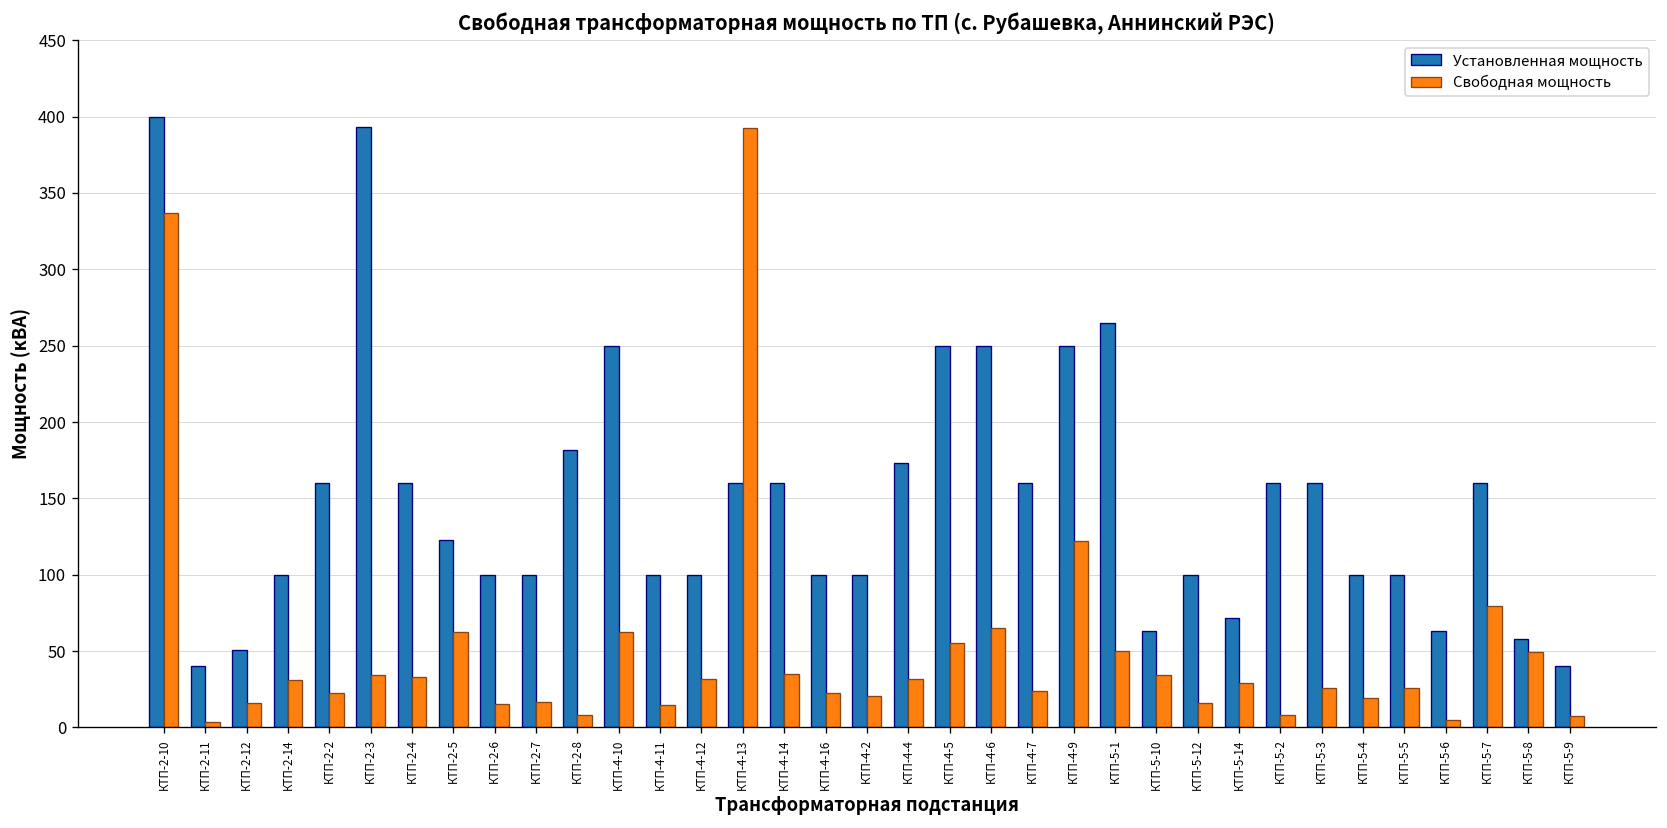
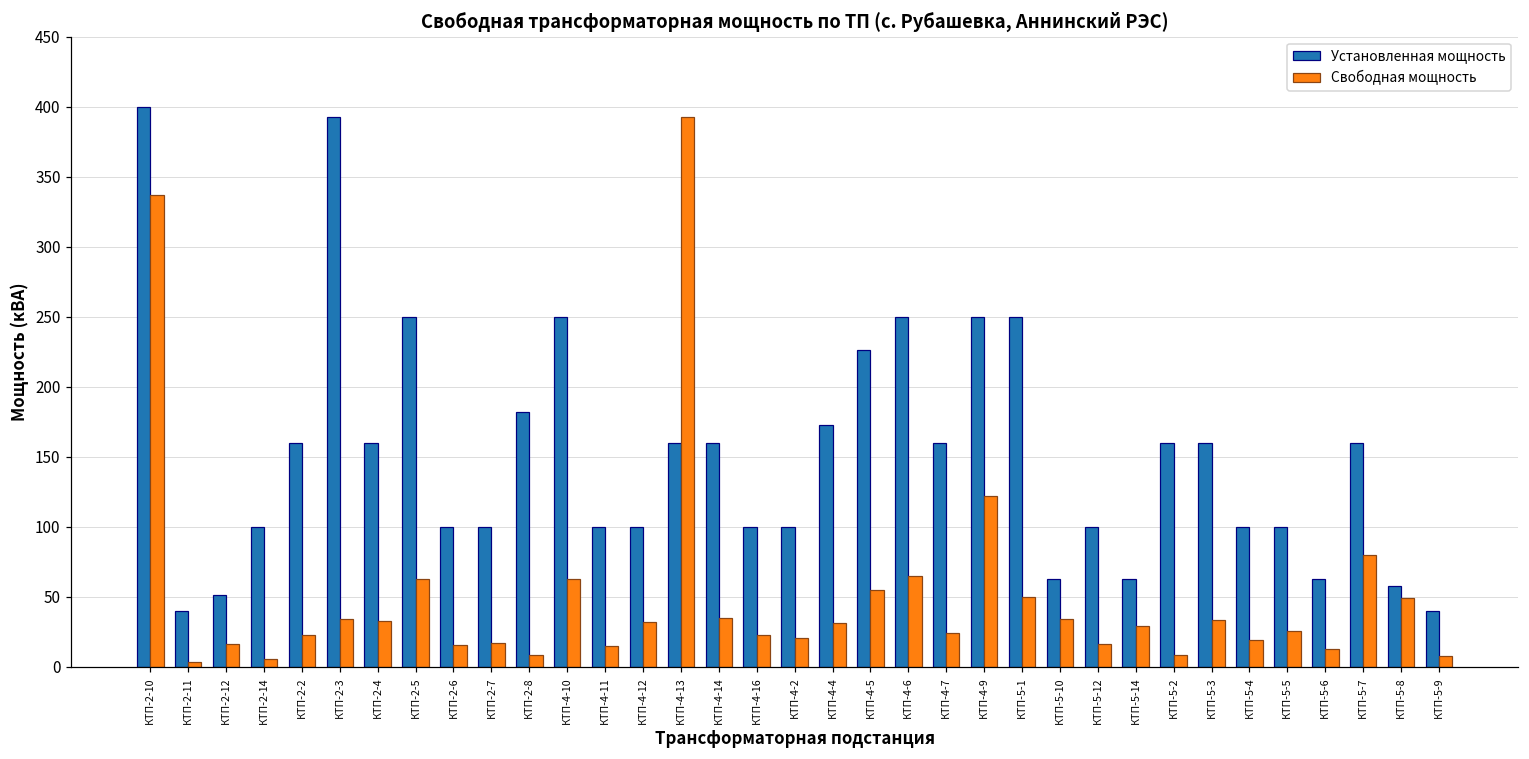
Свободная мощность, КТП-2-14: 31 -> 5
Установленная мощность, КТП-2-5: 123 -> 250
Установленная мощность, КТП-4-5: 250 -> 226
Установленная мощность, КТП-5-1: 265 -> 250
Установленная мощность, КТП-5-14: 72 -> 63
Свободная мощность, КТП-5-3: 26 -> 34
Свободная мощность, КТП-5-6: 5 -> 12
